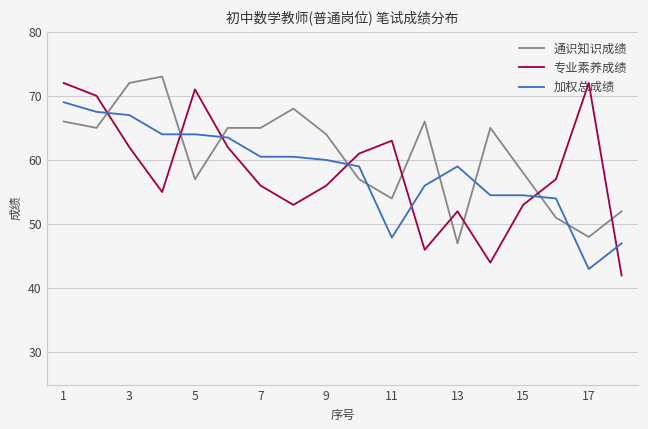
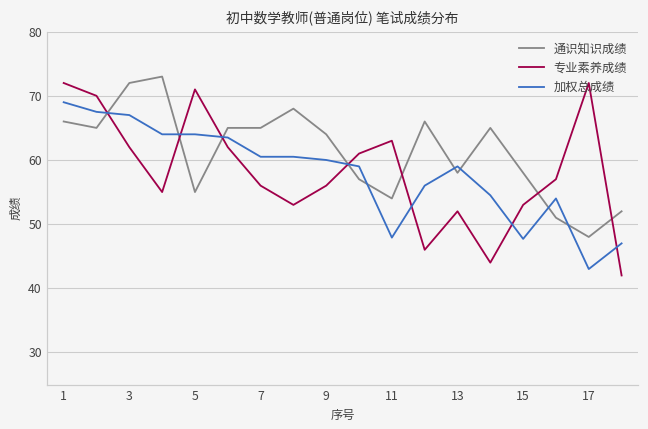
通识知识成绩, 5: 57 -> 55
通识知识成绩, 13: 47 -> 58
加权总成绩, 15: 55 -> 48
